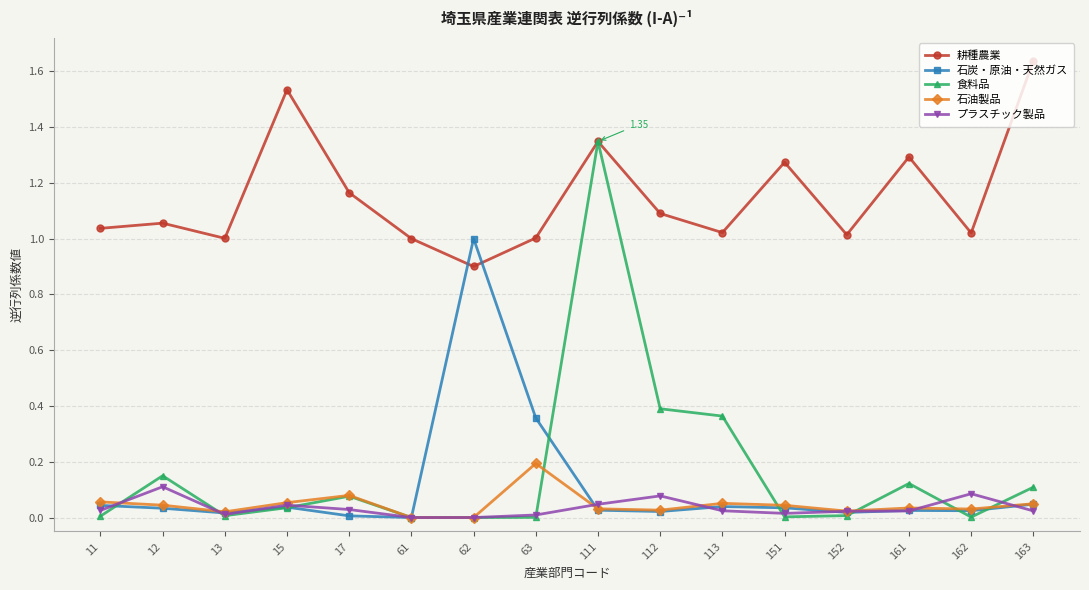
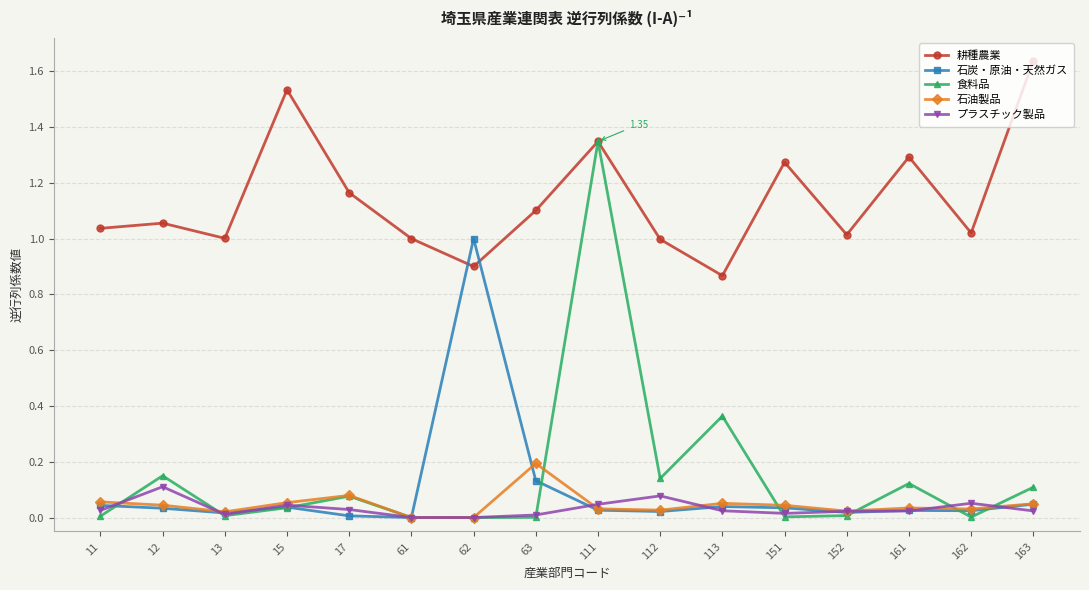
耕種農業, 63: 1.00 -> 1.10
石炭・原油・天然ガス, 63: 0.36 -> 0.13
耕種農業, 112: 1.09 -> 1.00
食料品, 112: 0.39 -> 0.14
耕種農業, 113: 1.02 -> 0.87
プラスチック製品, 162: 0.09 -> 0.05
